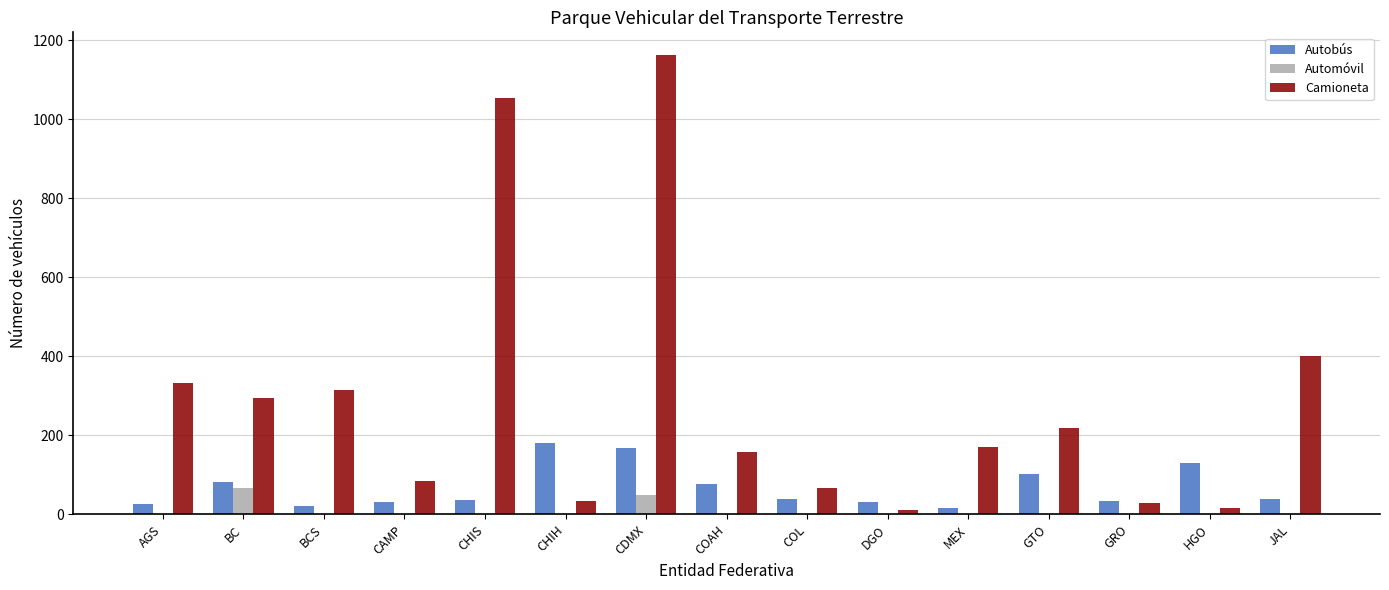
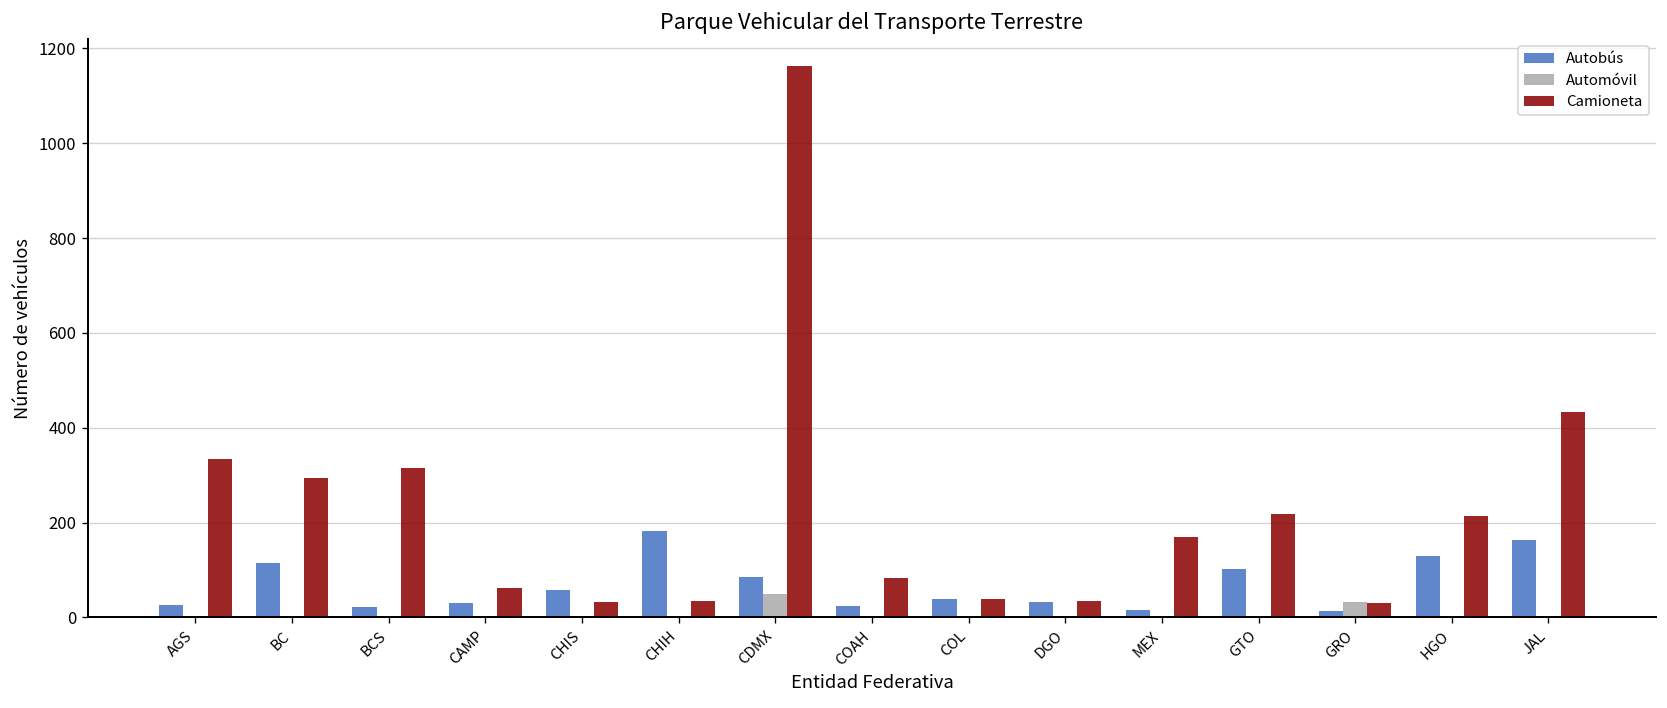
Autobús, BC: 80 -> 120
Automóvil, BC: 70 -> 0
Camioneta, CAMP: 90 -> 60
Autobús, CHIS: 40 -> 60
Camioneta, CHIS: 1060 -> 30
Autobús, CDMX: 170 -> 90
Autobús, COAH: 80 -> 20
Camioneta, COAH: 160 -> 80
Camioneta, COL: 70 -> 40
Camioneta, DGO: 10 -> 40
Autobús, GRO: 40 -> 10
Automóvil, GRO: 0 -> 30
Camioneta, HGO: 20 -> 210
Autobús, JAL: 40 -> 160
Camioneta, JAL: 400 -> 430
